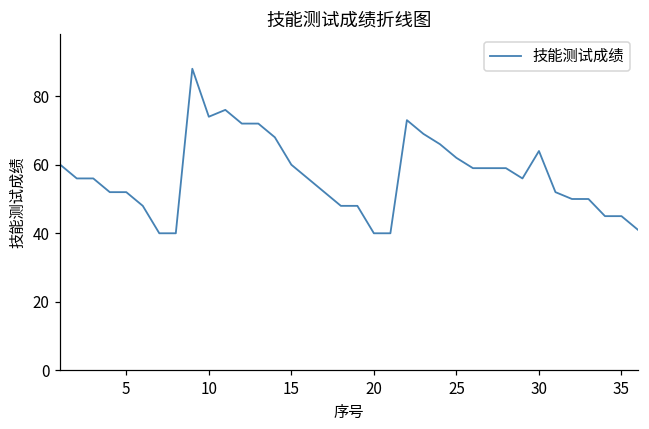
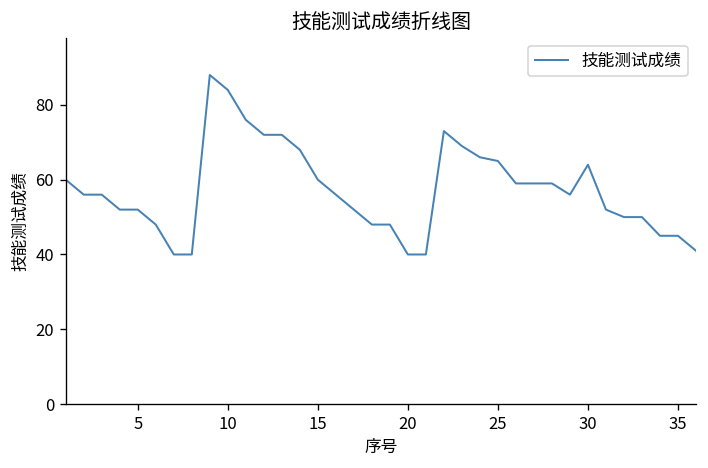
10: 74 -> 84
25: 62 -> 65
